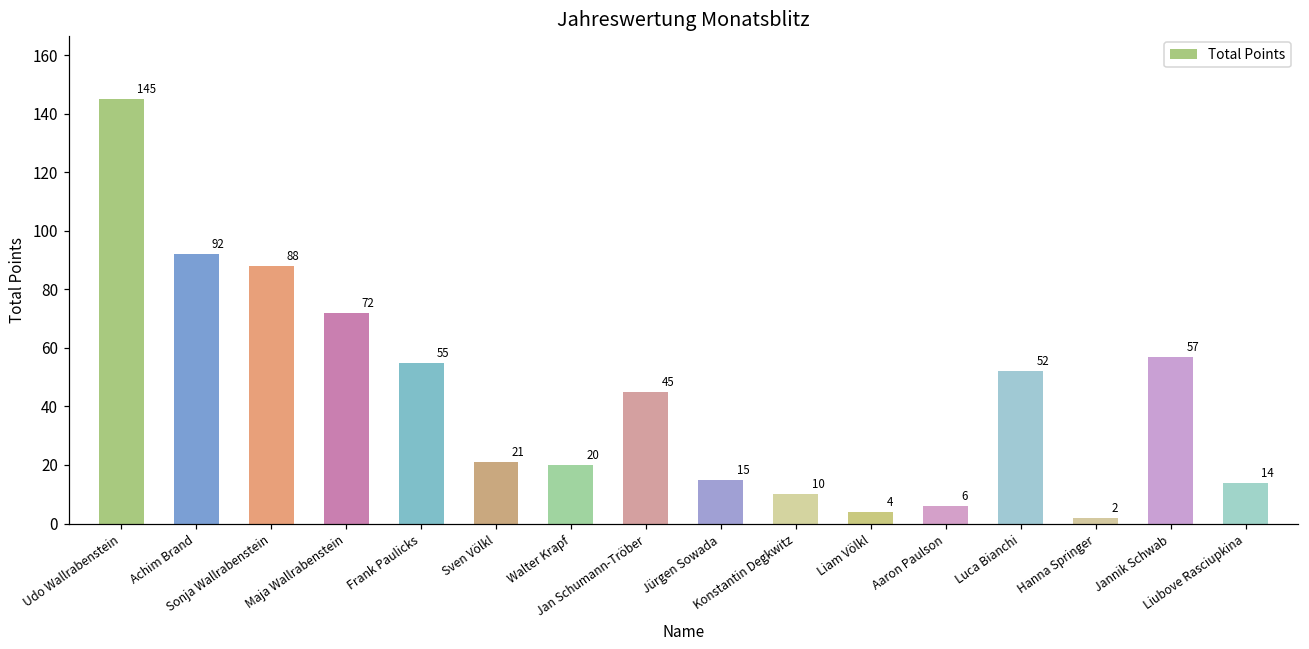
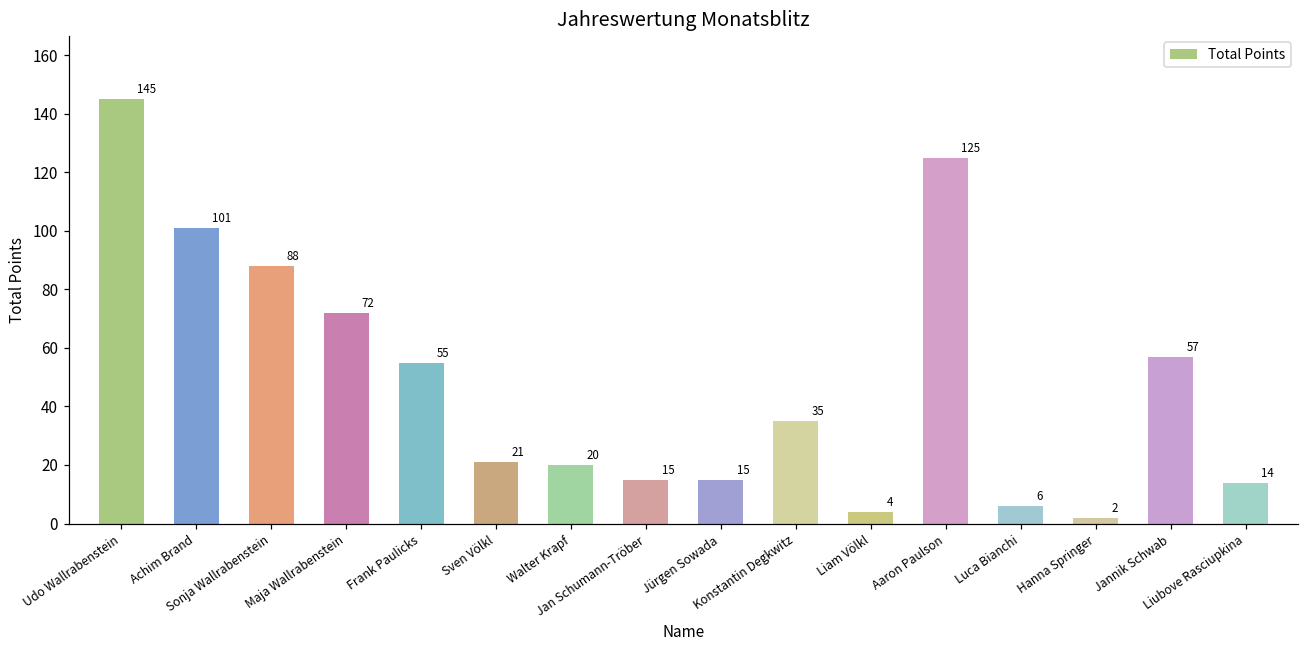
Achim Brand: 92 -> 101
Jan Schumann-Tröber: 45 -> 15
Konstantin Degkwitz: 10 -> 35
Aaron Paulson: 6 -> 125
Luca Bianchi: 52 -> 6
